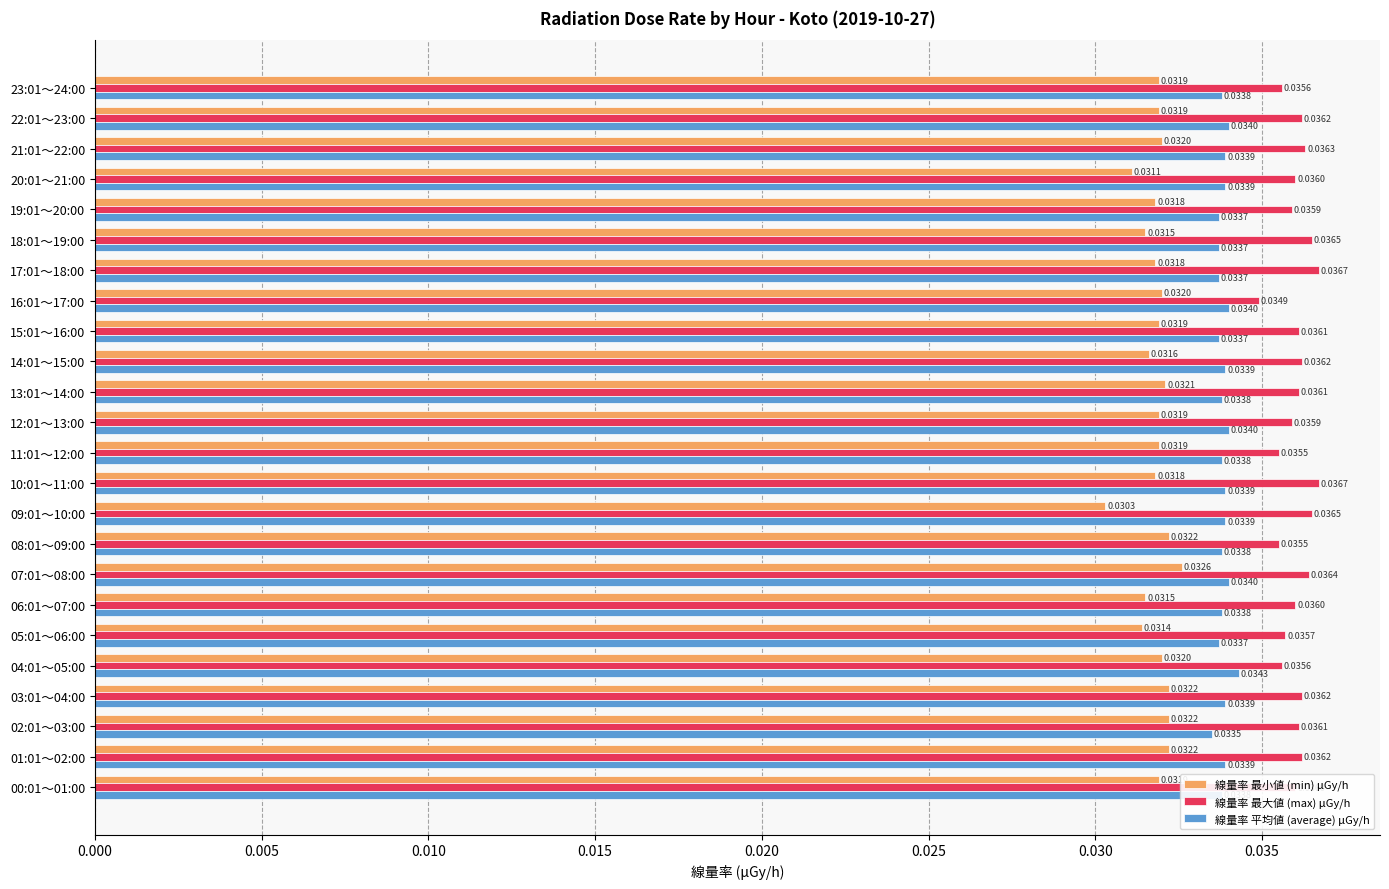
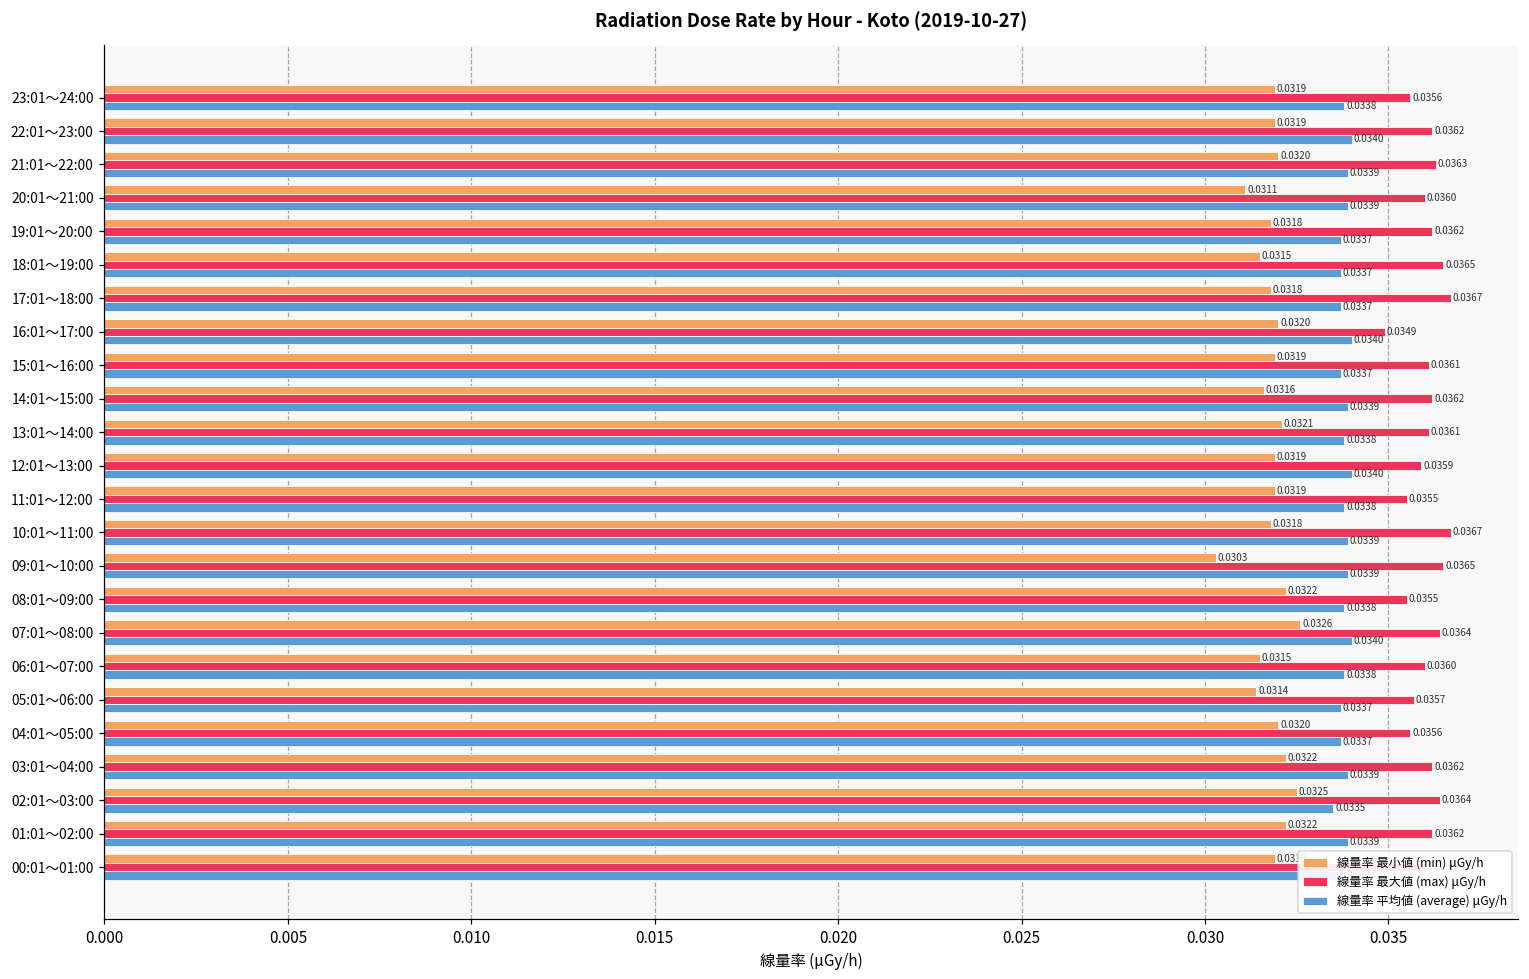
線量率 最大値 (max) μGy/h, 19:01～20:00: 0.0359 -> 0.0362
線量率 平均値 (average) μGy/h, 04:01～05:00: 0.0343 -> 0.0337
線量率 最小値 (min) μGy/h, 02:01～03:00: 0.0322 -> 0.0325
線量率 最大値 (max) μGy/h, 02:01～03:00: 0.0361 -> 0.0364
